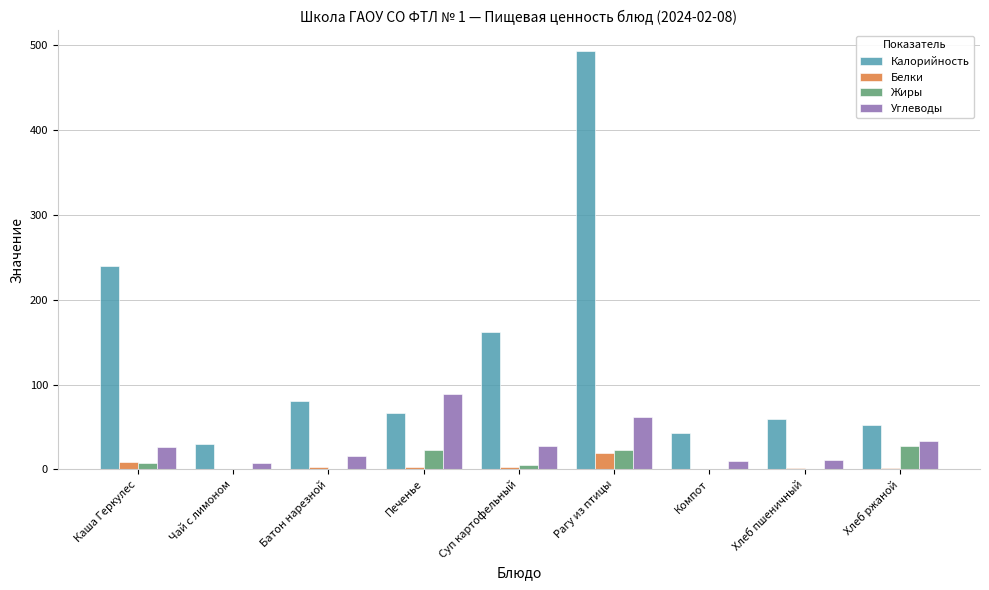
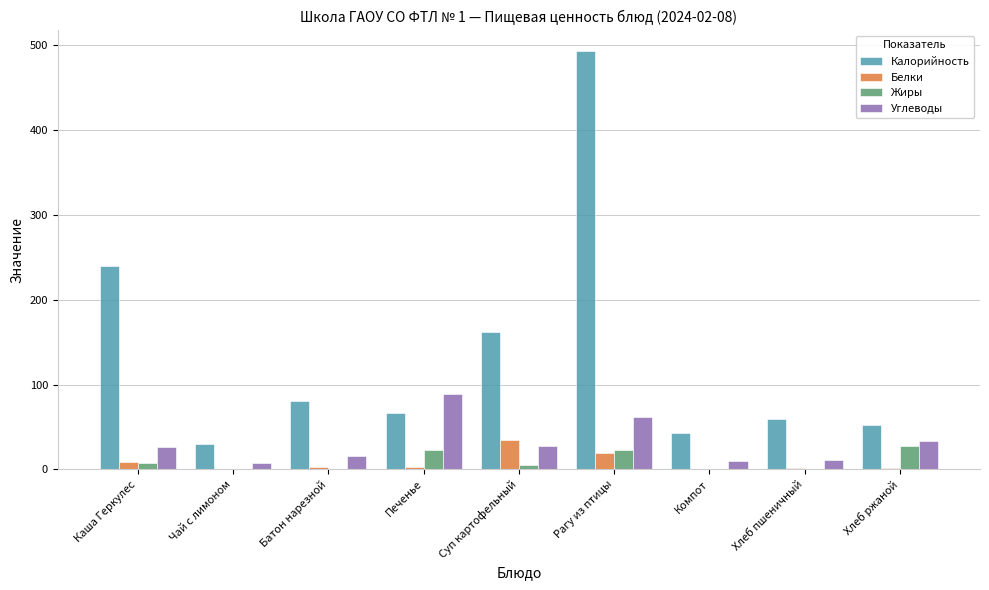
Белки, Суп картофельный: 0 -> 30
